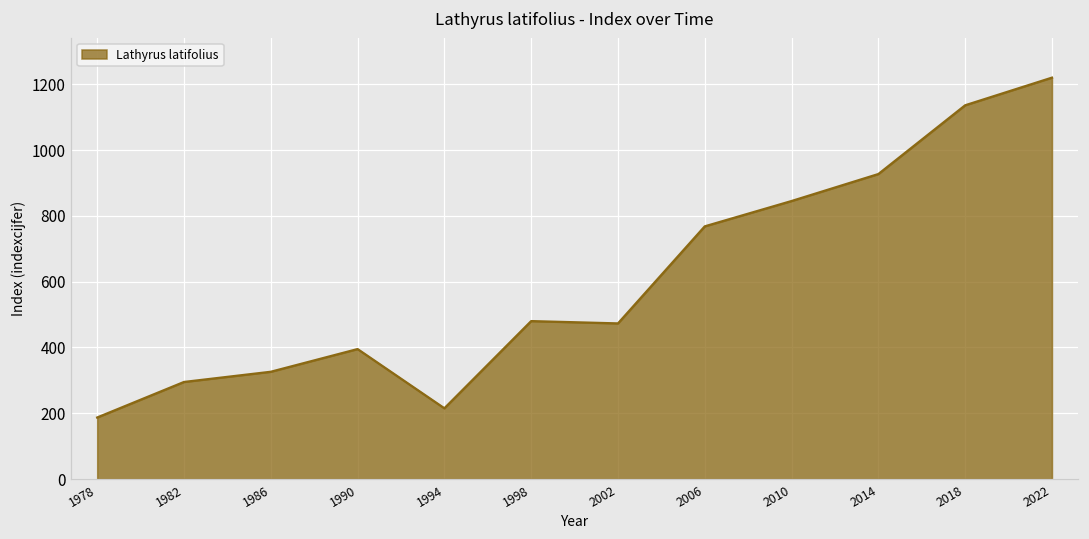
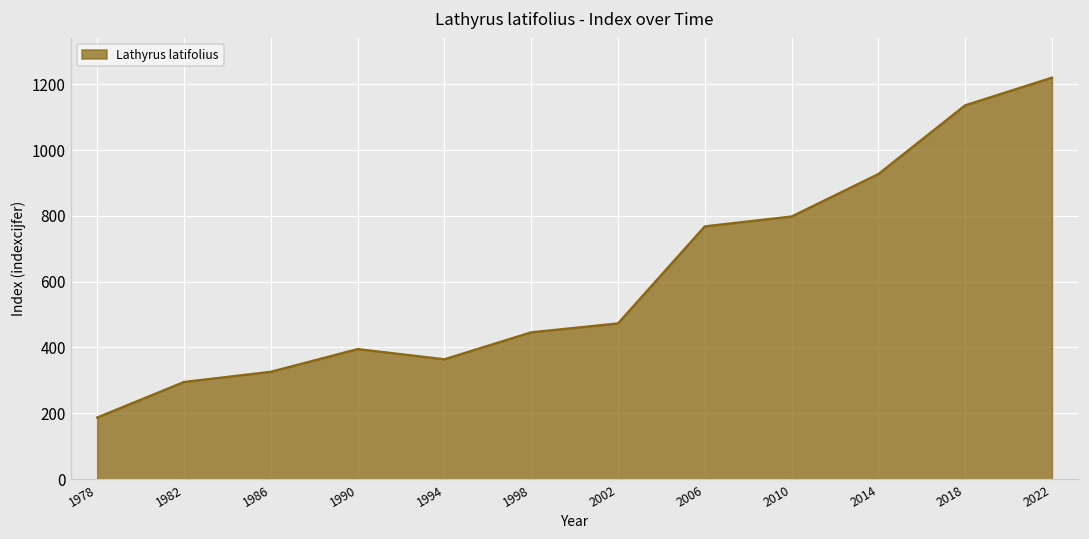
1994: 220 -> 360
1998: 480 -> 450
2010: 850 -> 800
